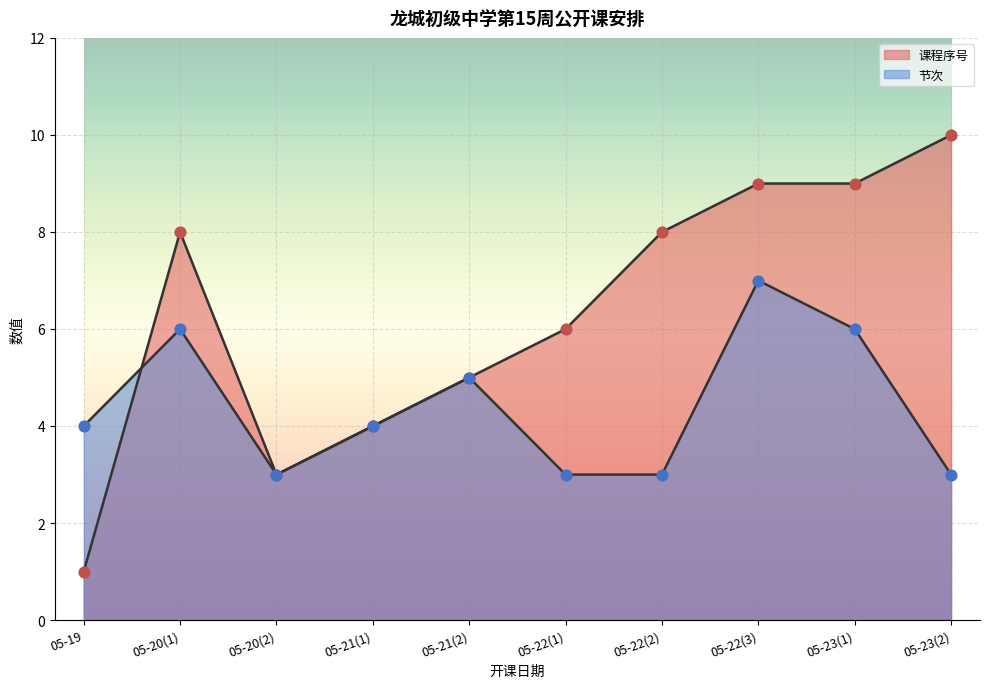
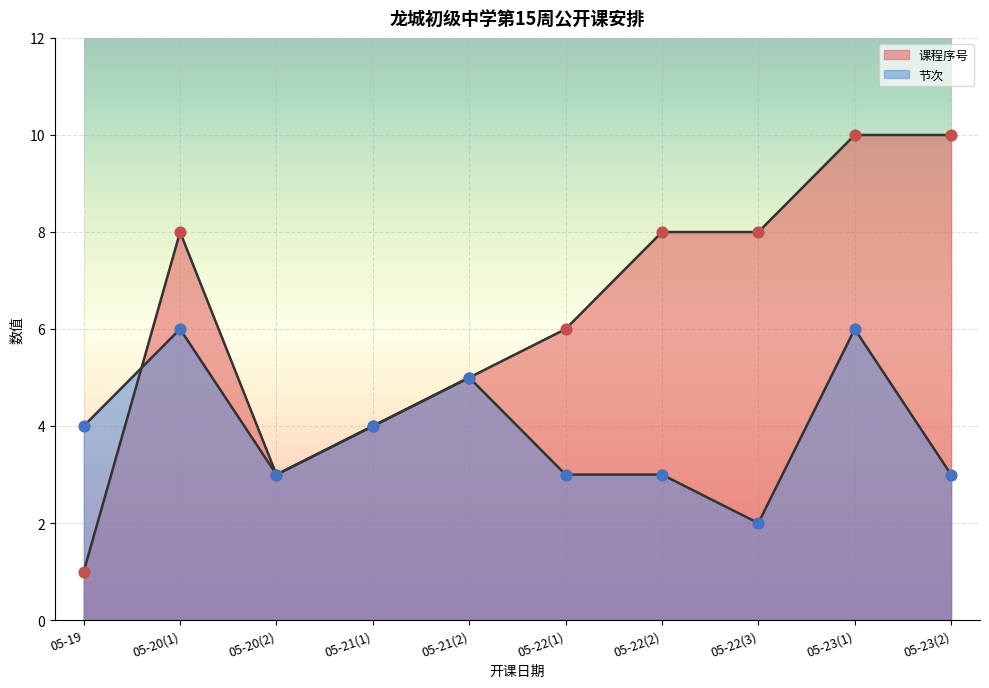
课程序号, 05-22(3): 9 -> 8
节次, 05-22(3): 7 -> 2
课程序号, 05-23(1): 9 -> 10
